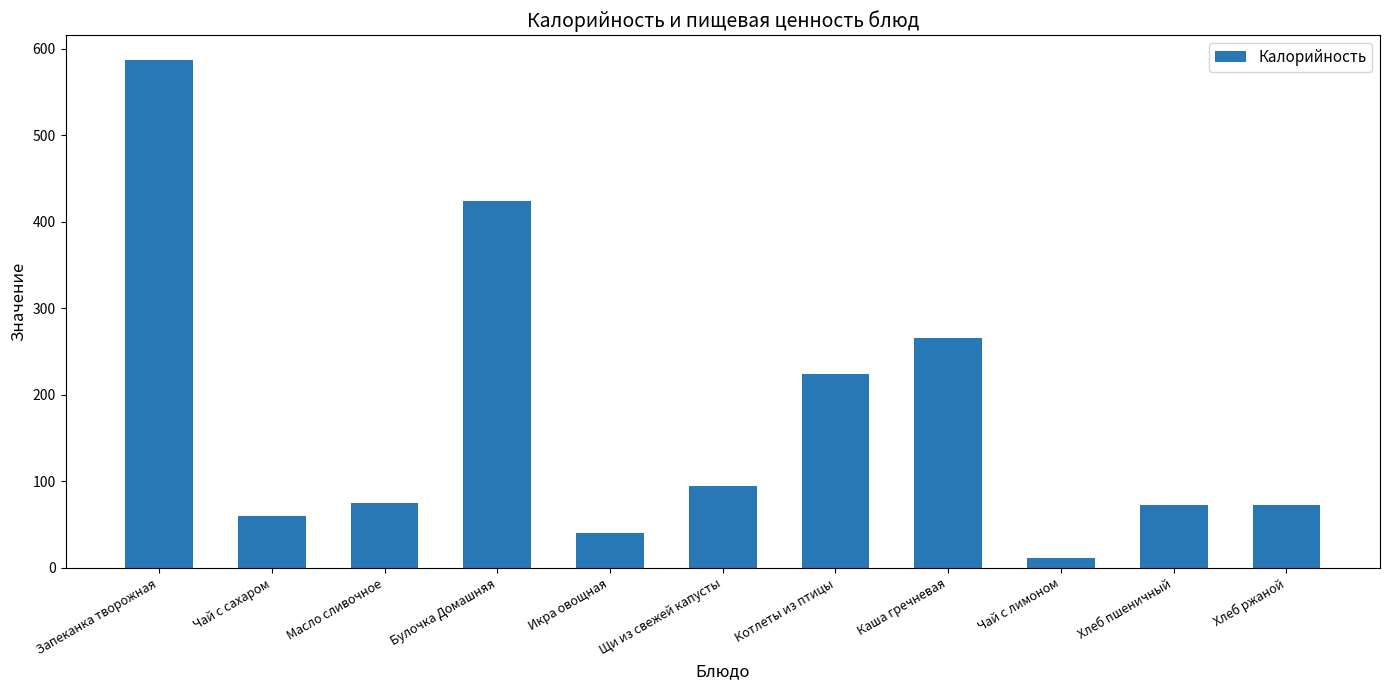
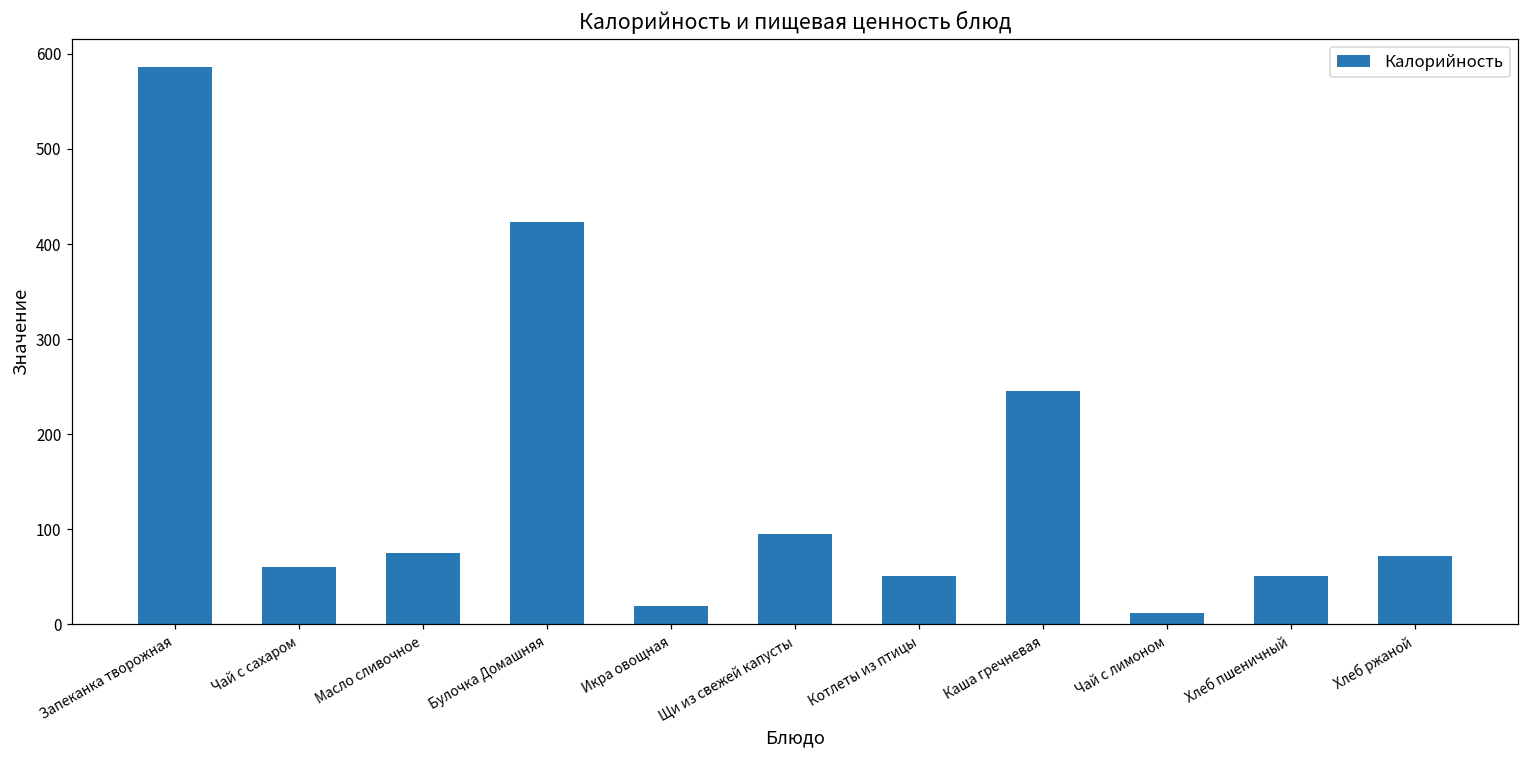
Икра овощная: 40 -> 20
Котлеты из птицы: 220 -> 50
Каша гречневая: 270 -> 250
Хлеб пшеничный: 70 -> 50
